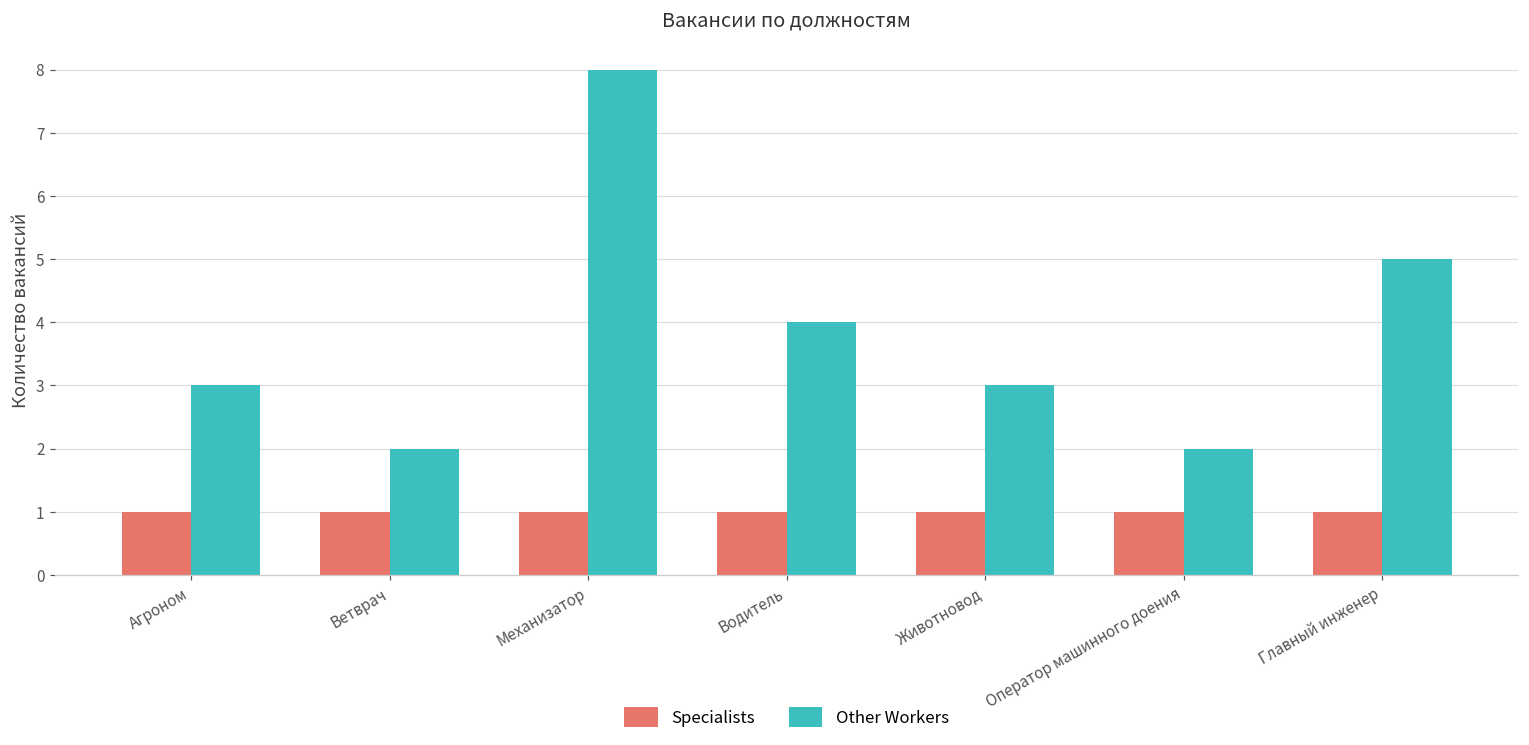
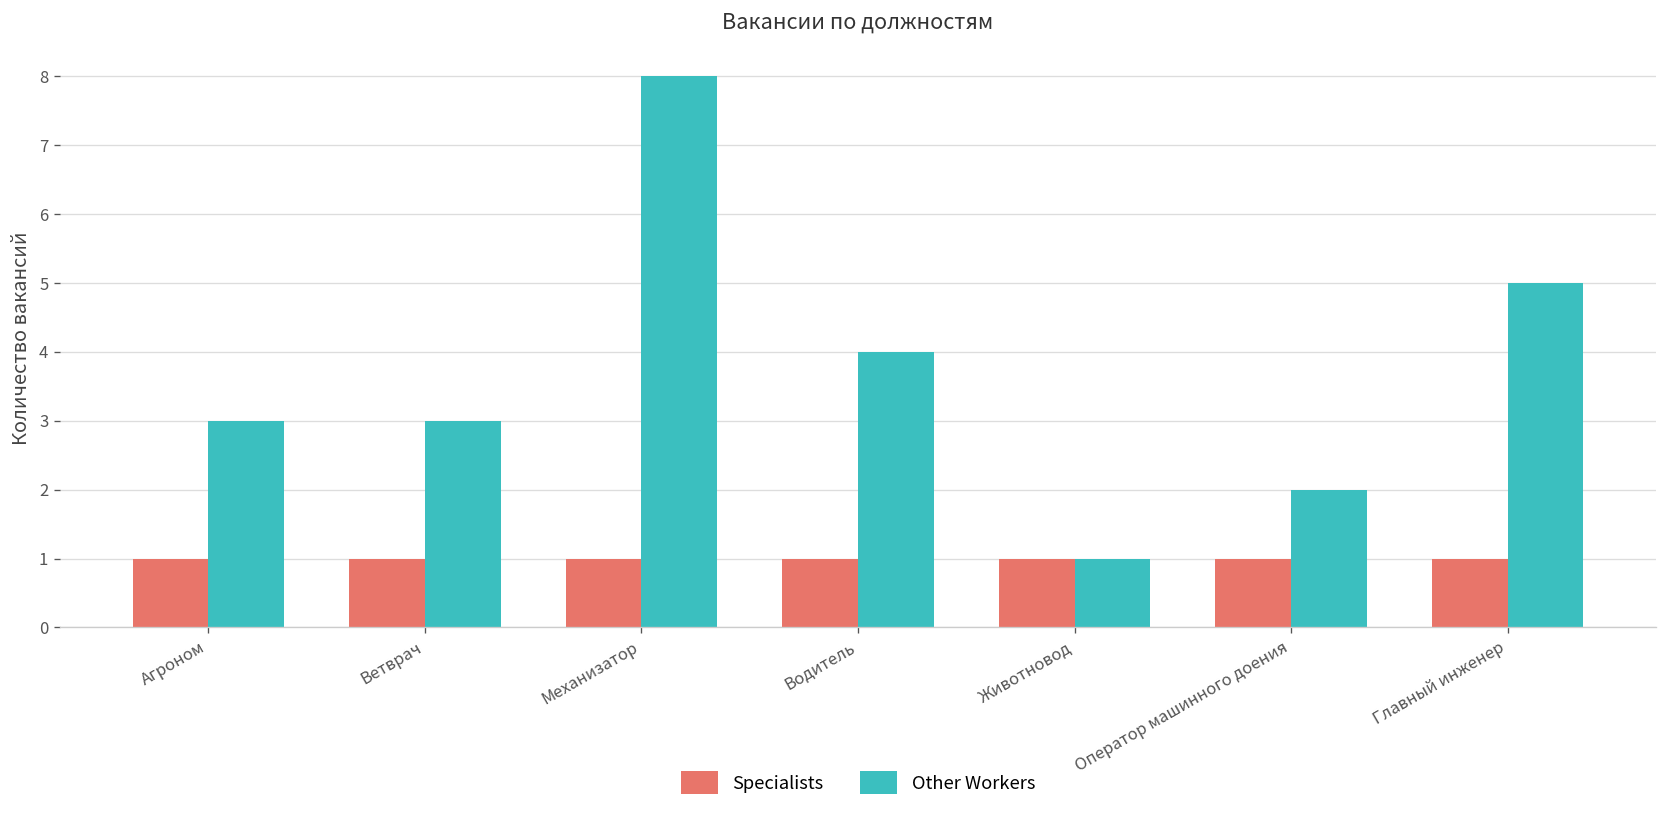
Other Workers, Ветврач: 2 -> 3
Other Workers, Животновод: 3 -> 1
